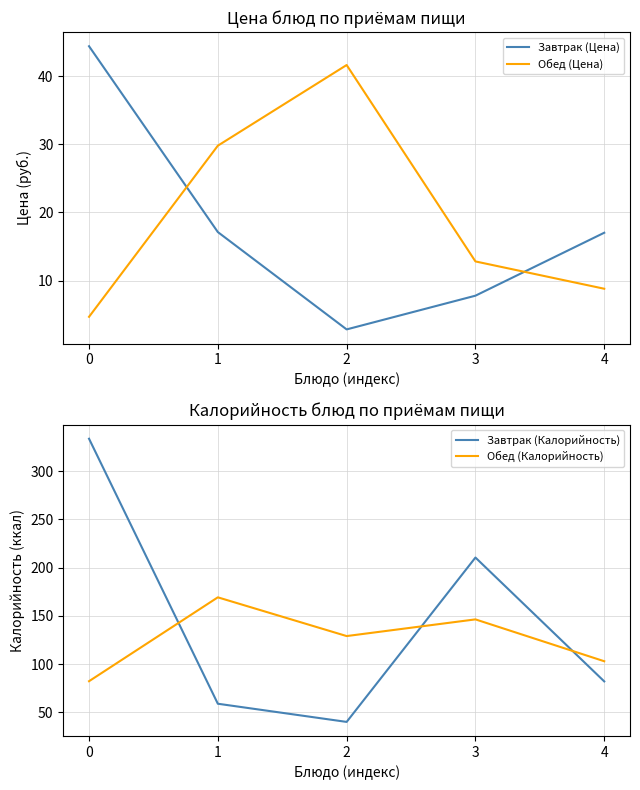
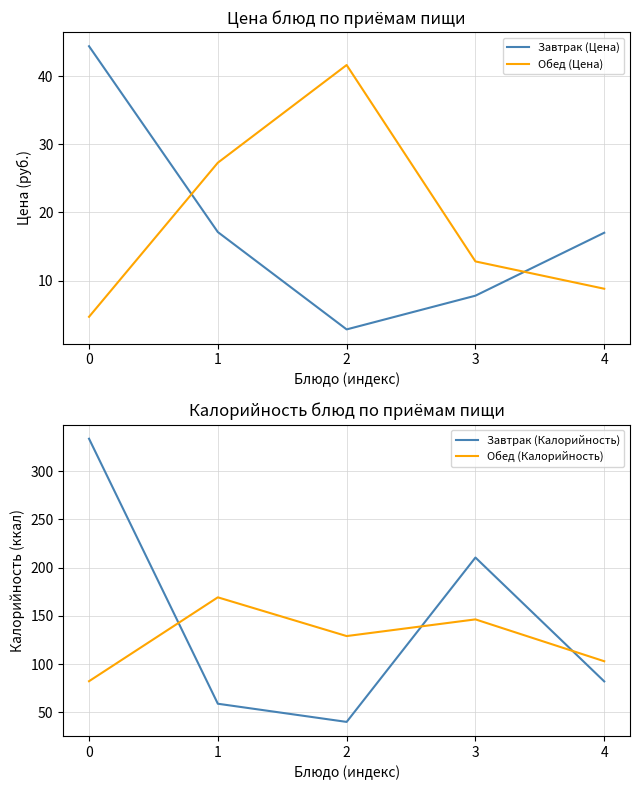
Цена блюд по приёмам пищи, Обед (Цена), 1: 30 -> 27
